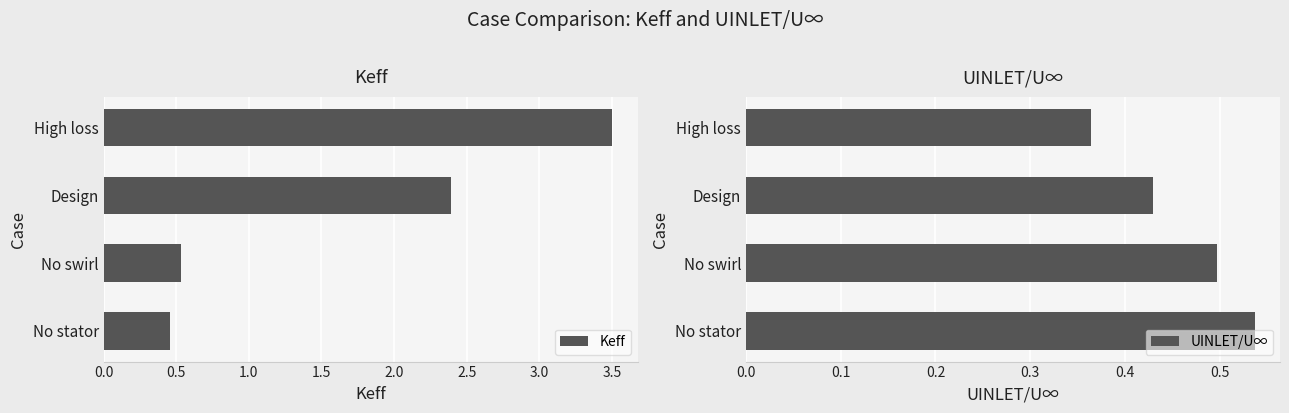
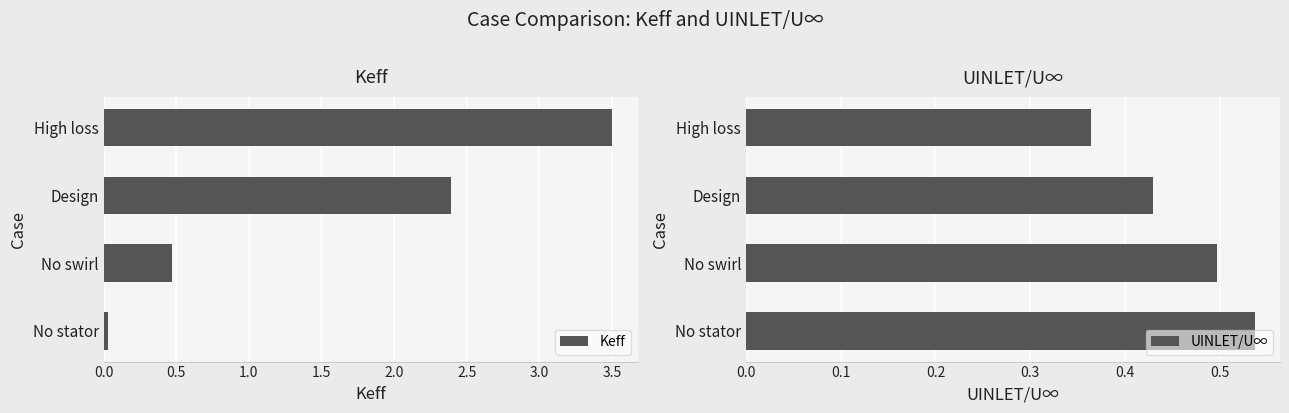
Keff, No swirl: 0.53 -> 0.47
Keff, No stator: 0.46 -> 0.03
